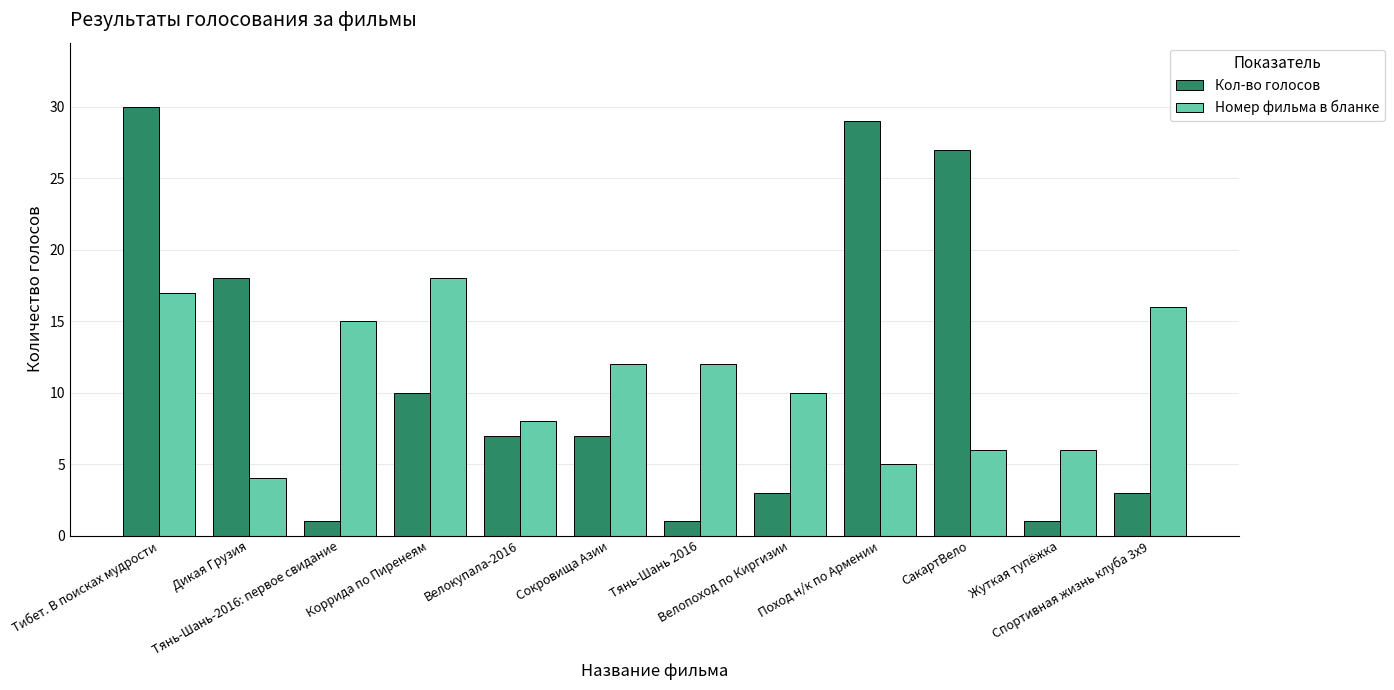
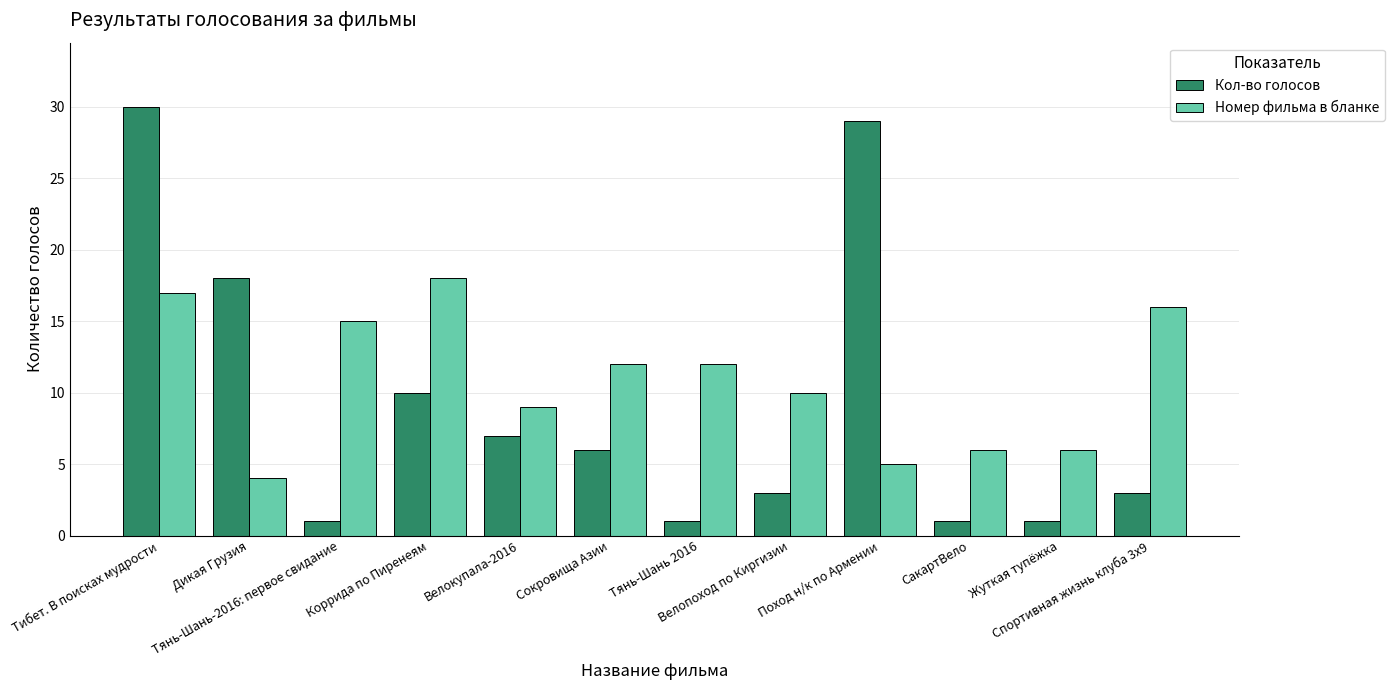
Номер фильма в бланке, Велокупала-2016: 8 -> 9
Кол-во голосов, Сокровища Азии: 7 -> 6
Кол-во голосов, СакартВело: 27 -> 1
